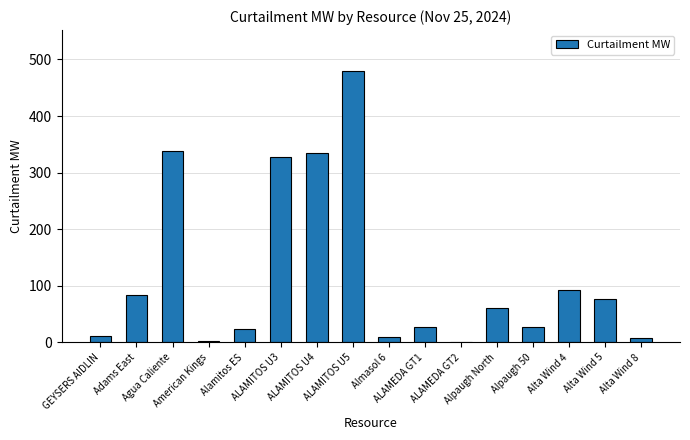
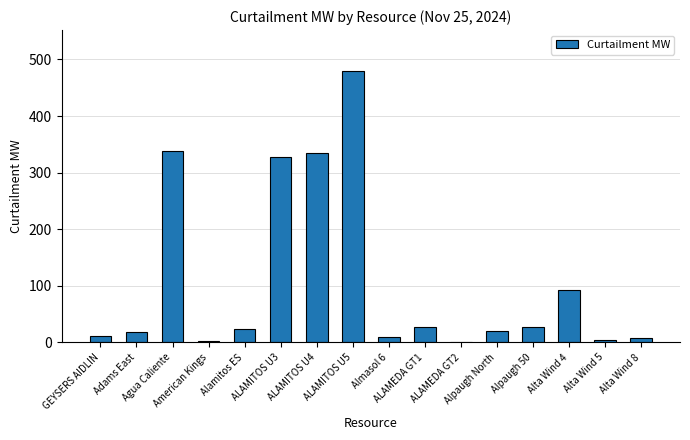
Adams East: 80 -> 20
Alpaugh North: 60 -> 20
Alta Wind 5: 80 -> 0
